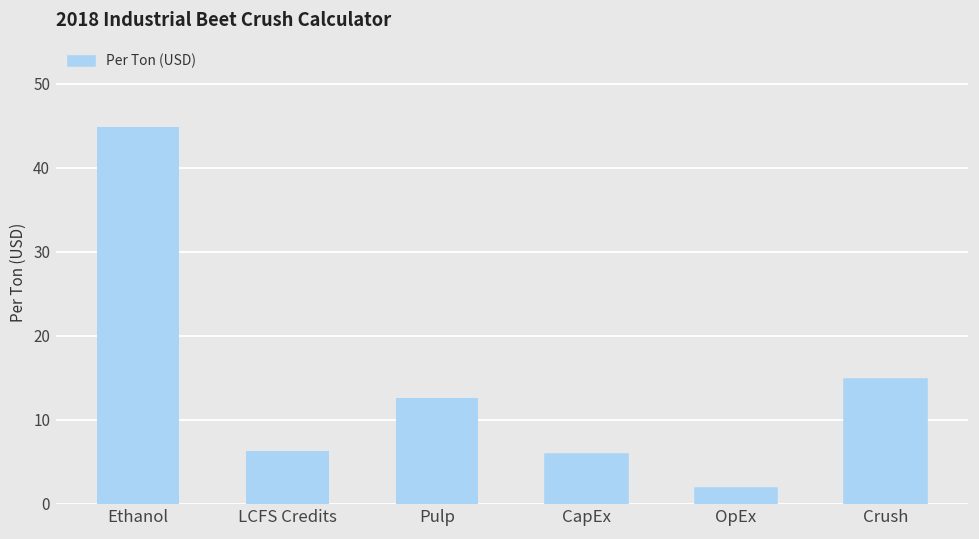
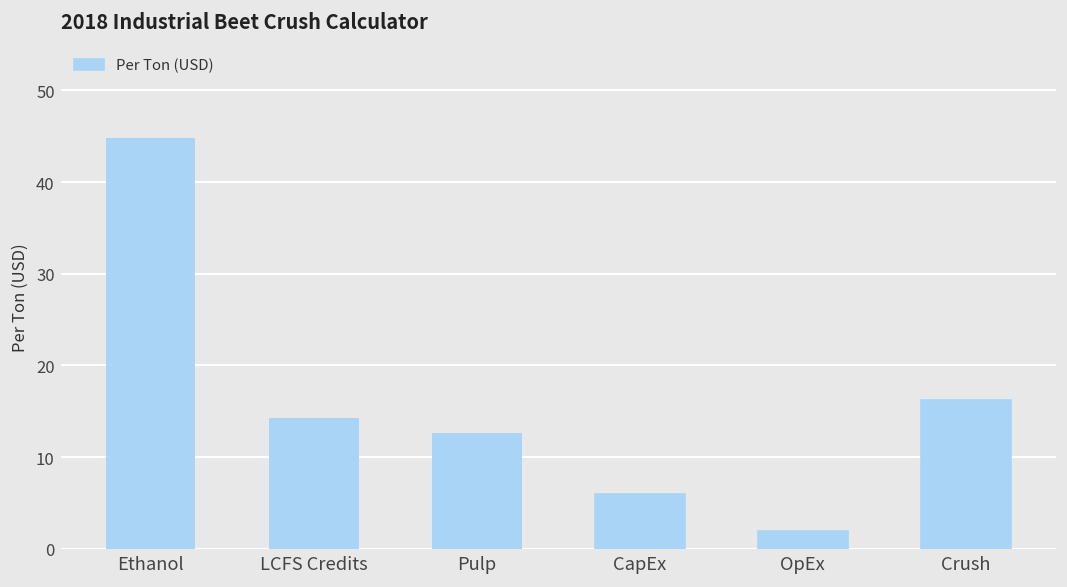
LCFS Credits: 6 -> 14
Crush: 15 -> 16
